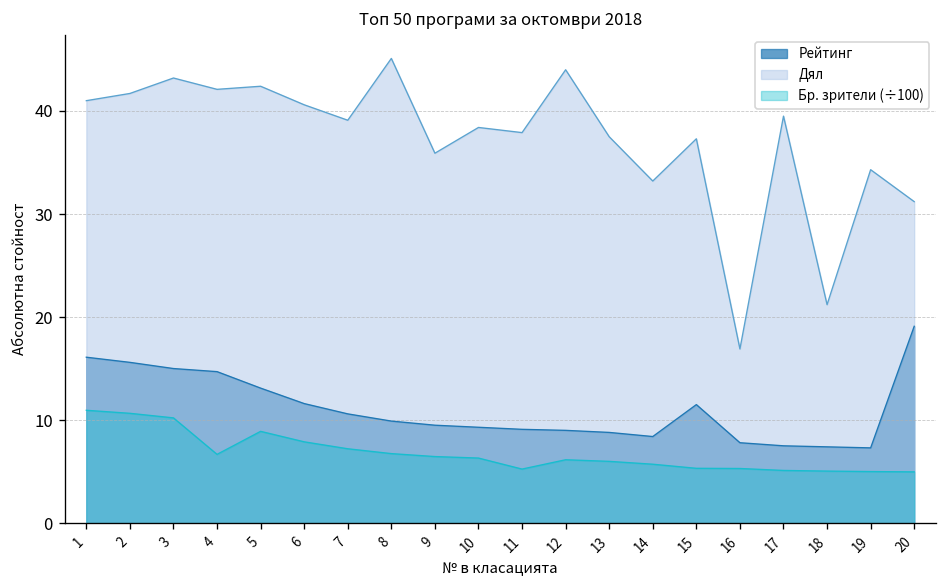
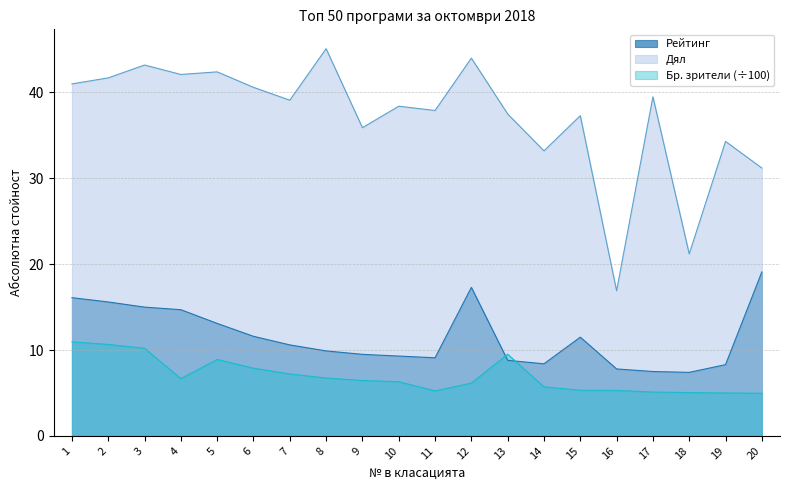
Рейтинг, 12: 9 -> 17
Бр. зрители (÷100), 13: 6 -> 10
Рейтинг, 19: 7 -> 8
